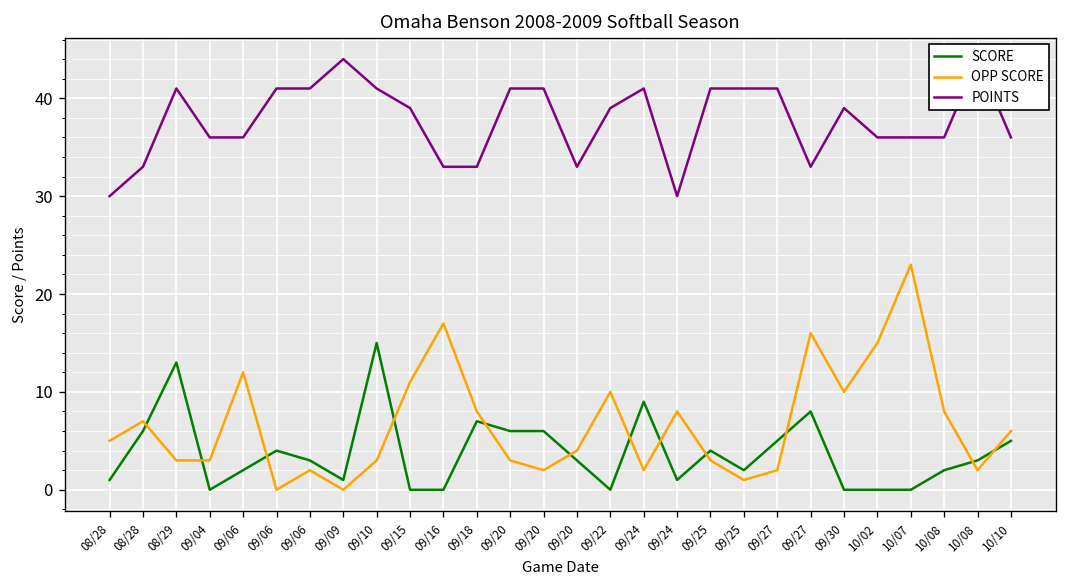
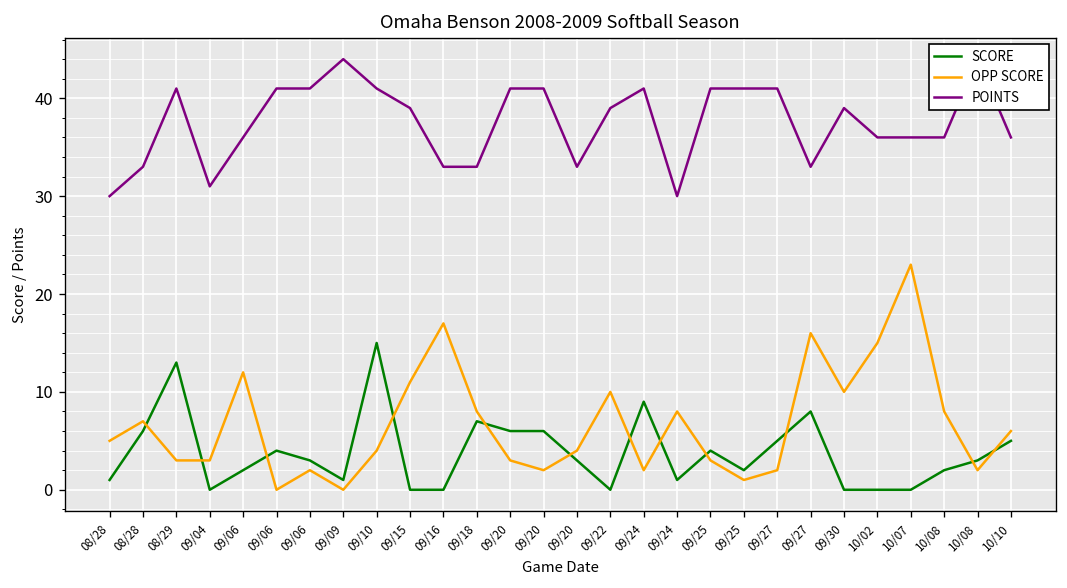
POINTS, 09/04: 36 -> 31
OPP SCORE, 09/10: 3 -> 4
